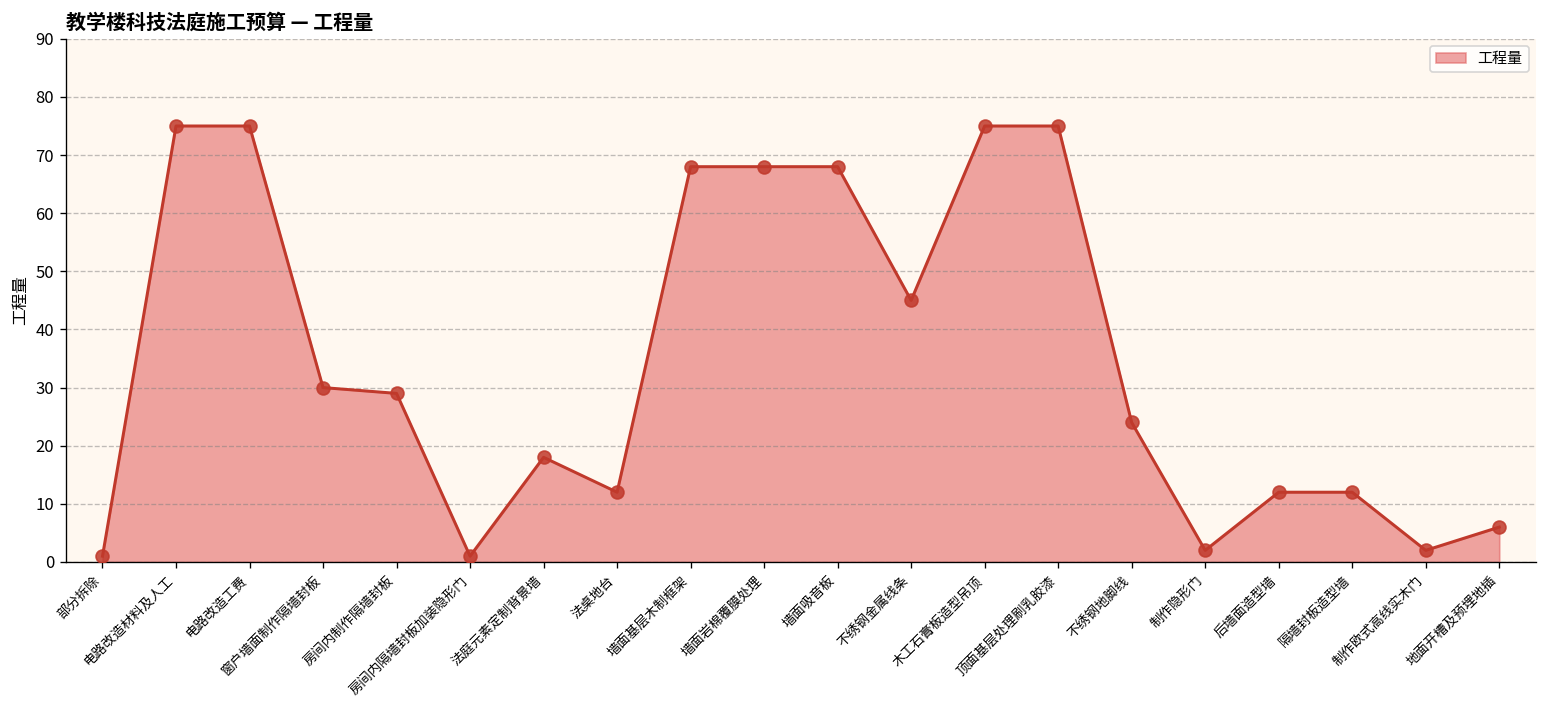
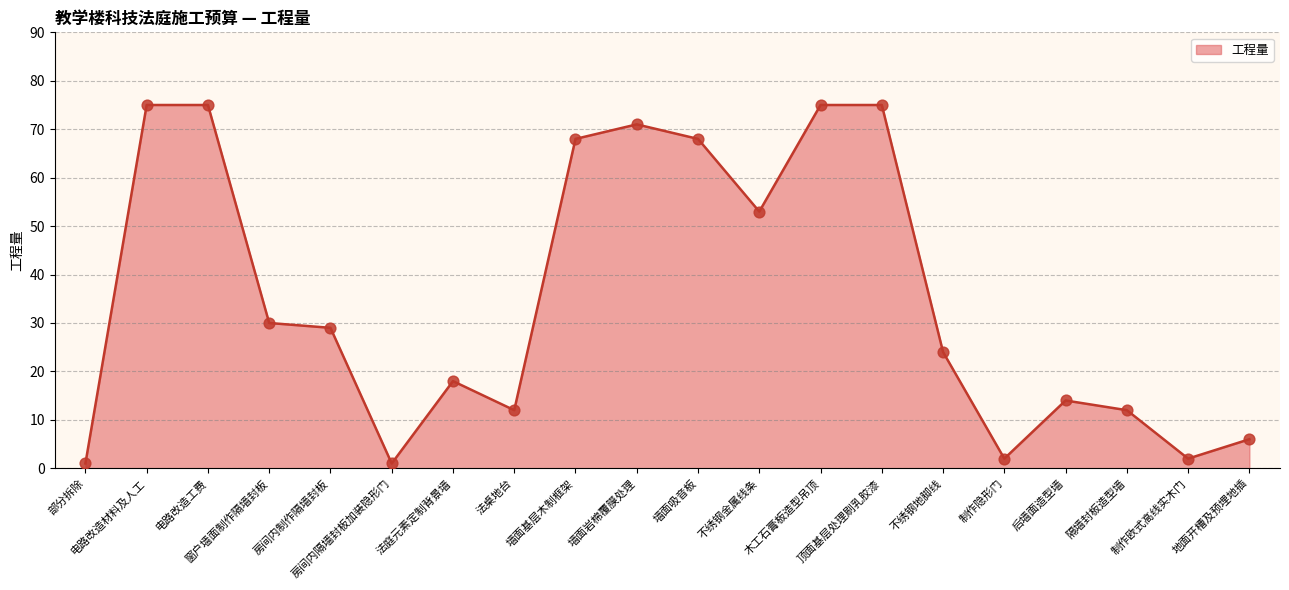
墙面岩棉覆膜处理: 68 -> 71
不绣钢金属线条: 45 -> 53
后墙面造型墙: 12 -> 14
